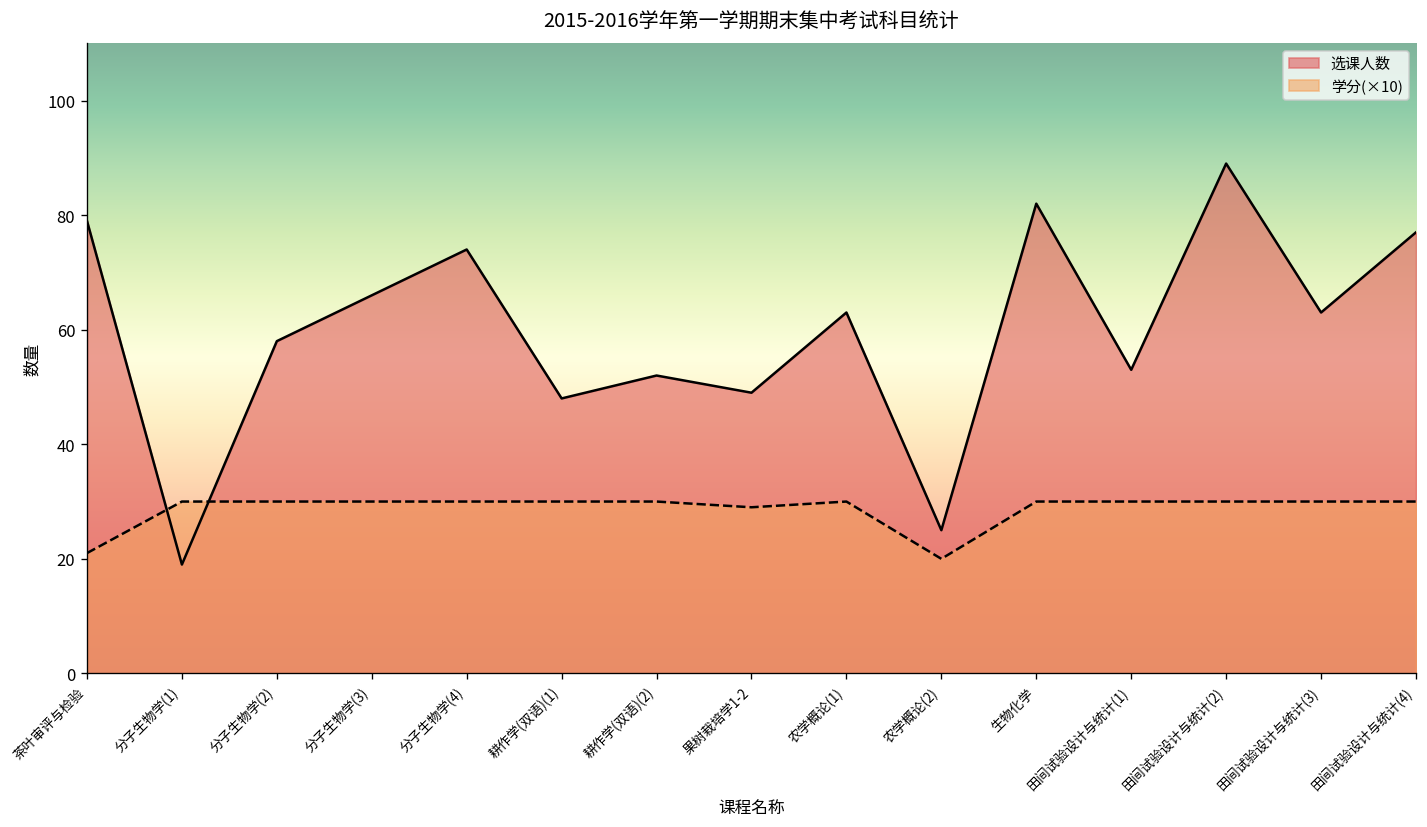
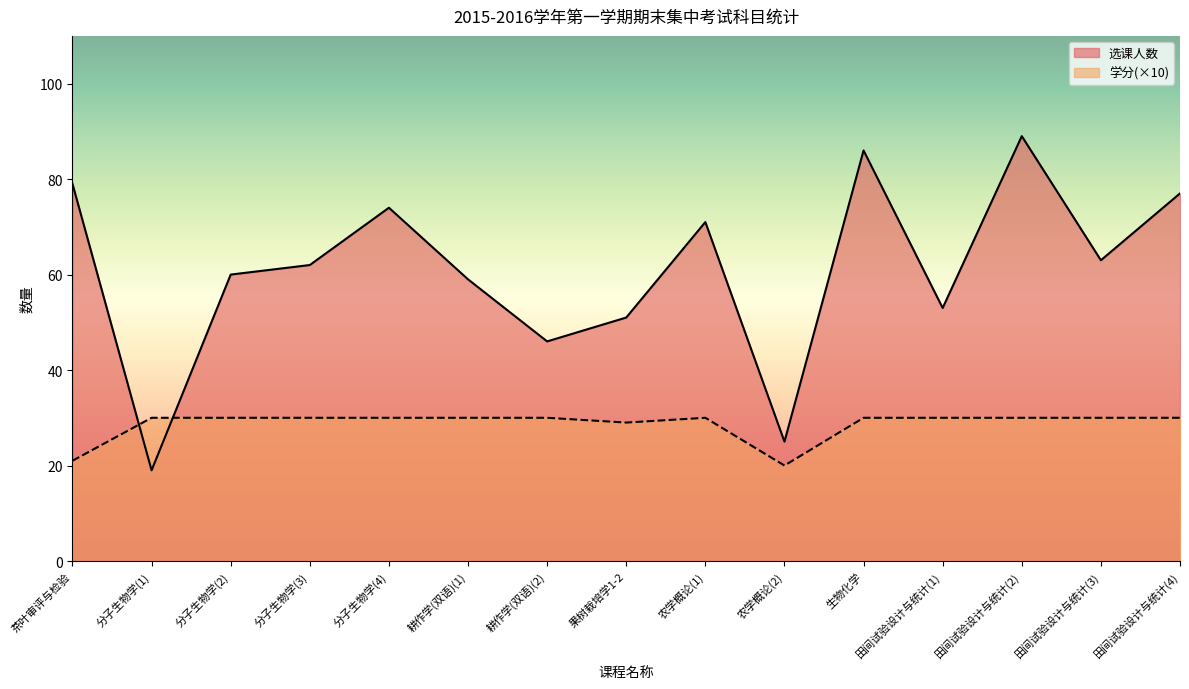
选课人数, 分子生物学(2): 58 -> 60
选课人数, 分子生物学(3): 66 -> 62
选课人数, 耕作学(双语)(1): 48 -> 59
选课人数, 耕作学(双语)(2): 52 -> 46
选课人数, 果树栽培学1-2: 49 -> 51
选课人数, 农学概论(1): 63 -> 71
选课人数, 生物化学: 82 -> 86
